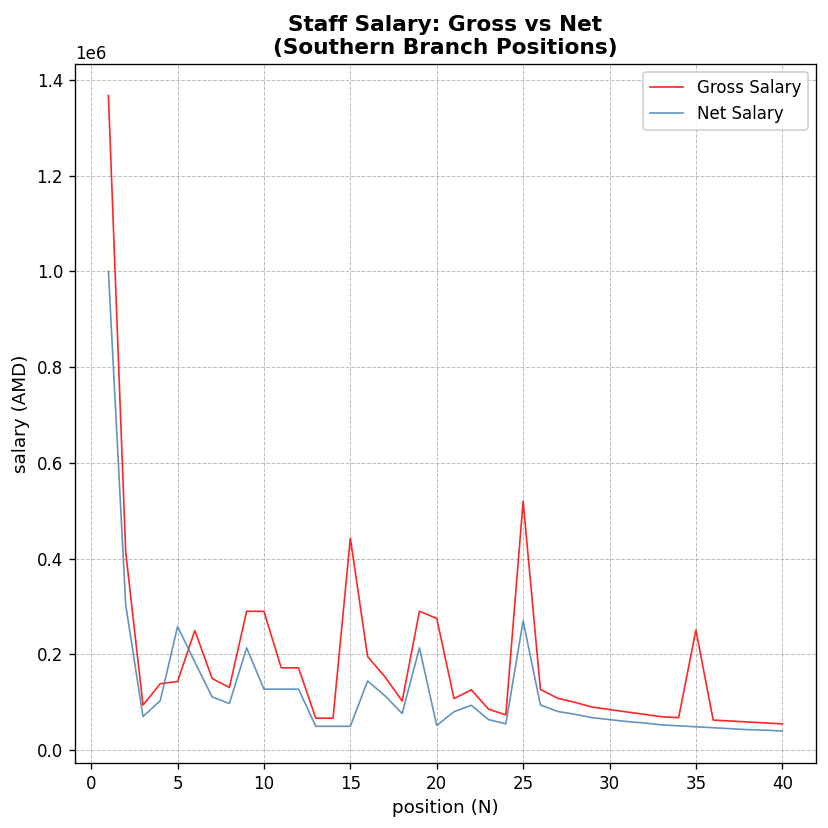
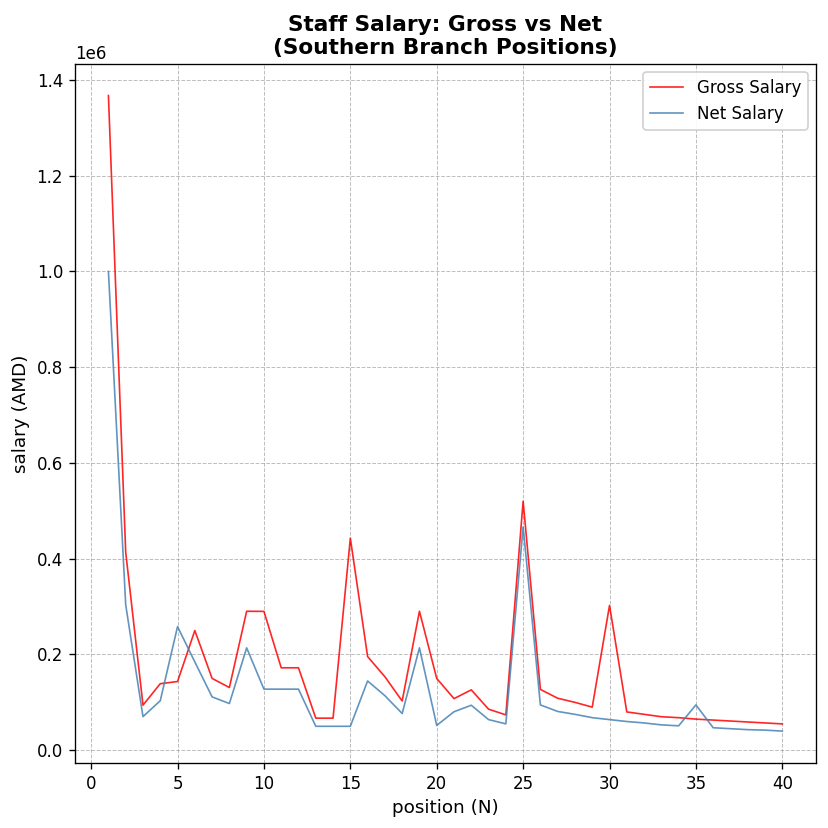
Gross Salary, 20: 280000 -> 150000
Net Salary, 25: 270000 -> 470000
Gross Salary, 30: 90000 -> 300000
Gross Salary, 35: 250000 -> 70000
Net Salary, 35: 50000 -> 90000
